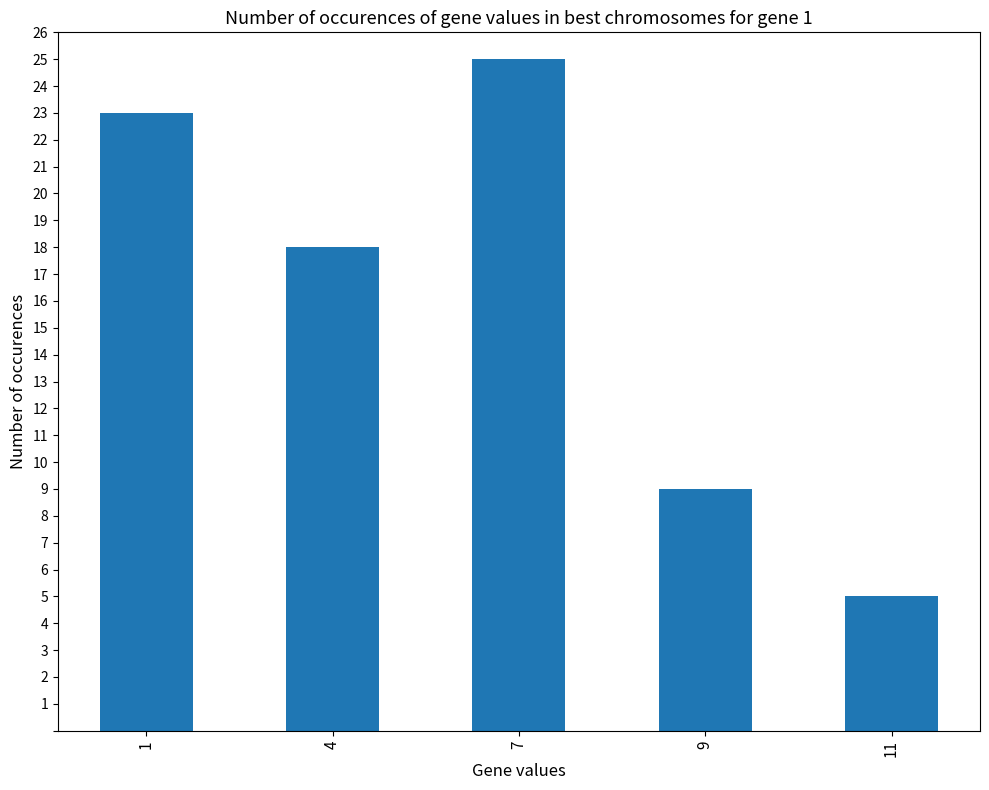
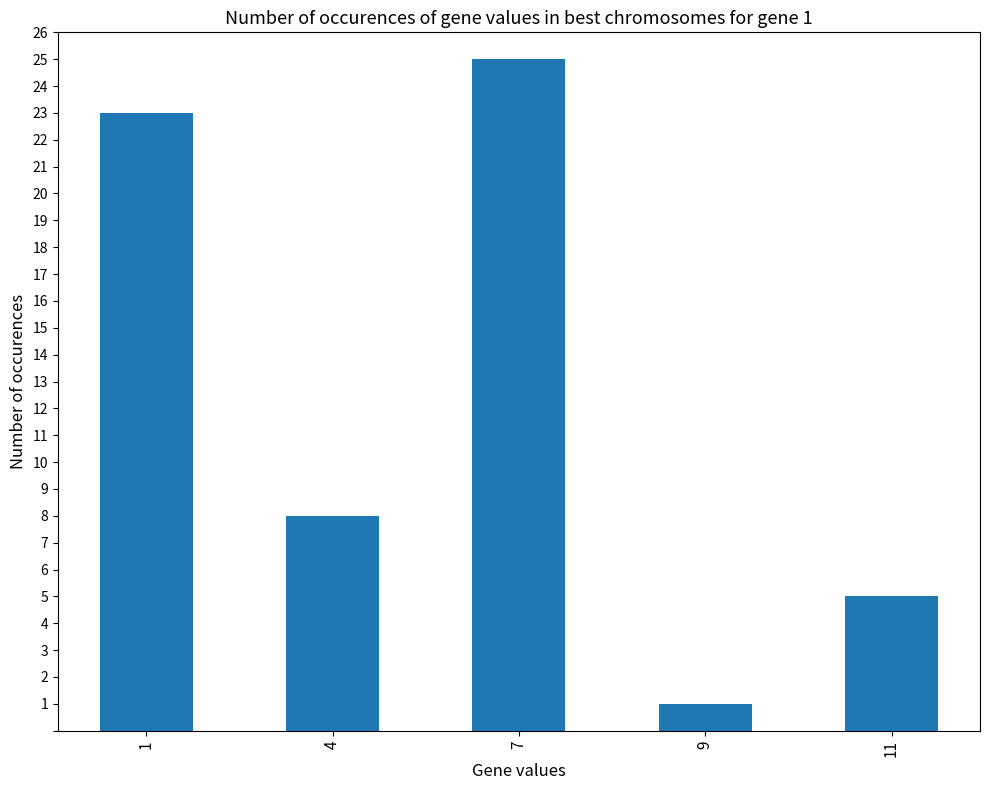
4: 18 -> 8
9: 9 -> 1
